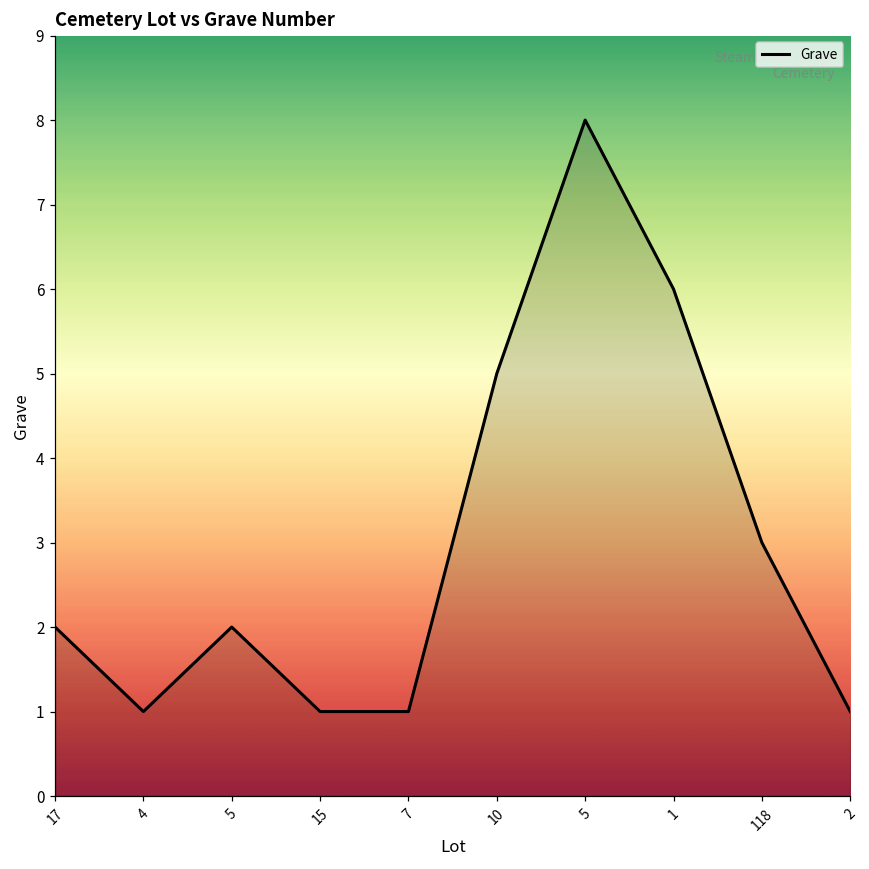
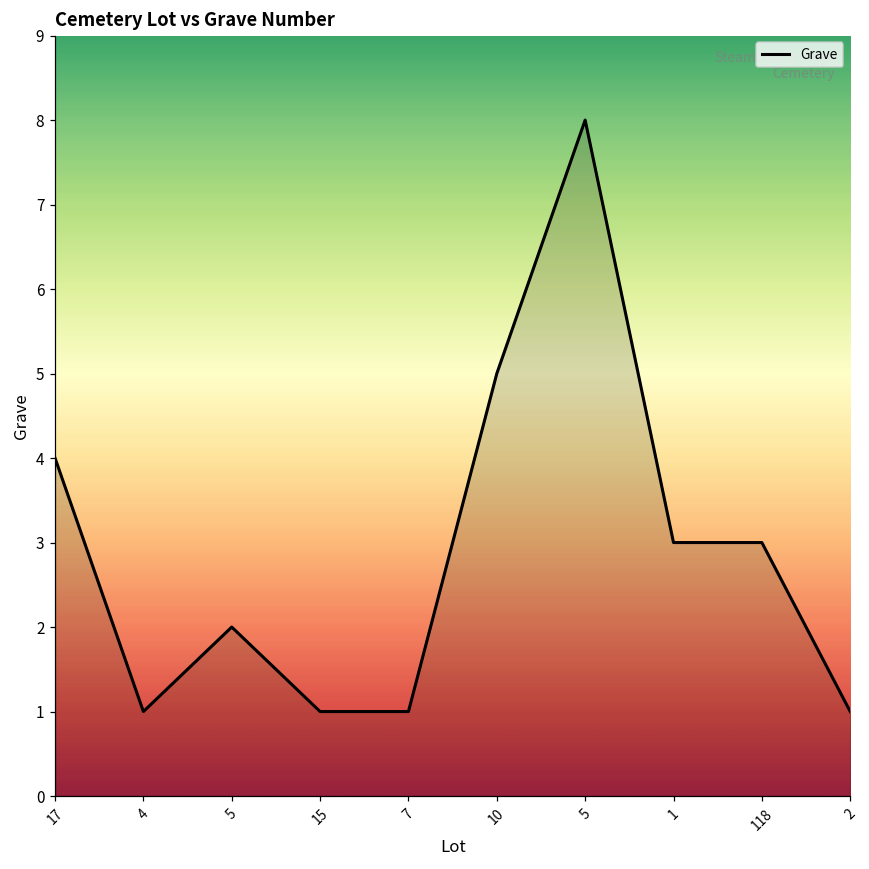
17: 2 -> 4
1: 6 -> 3
